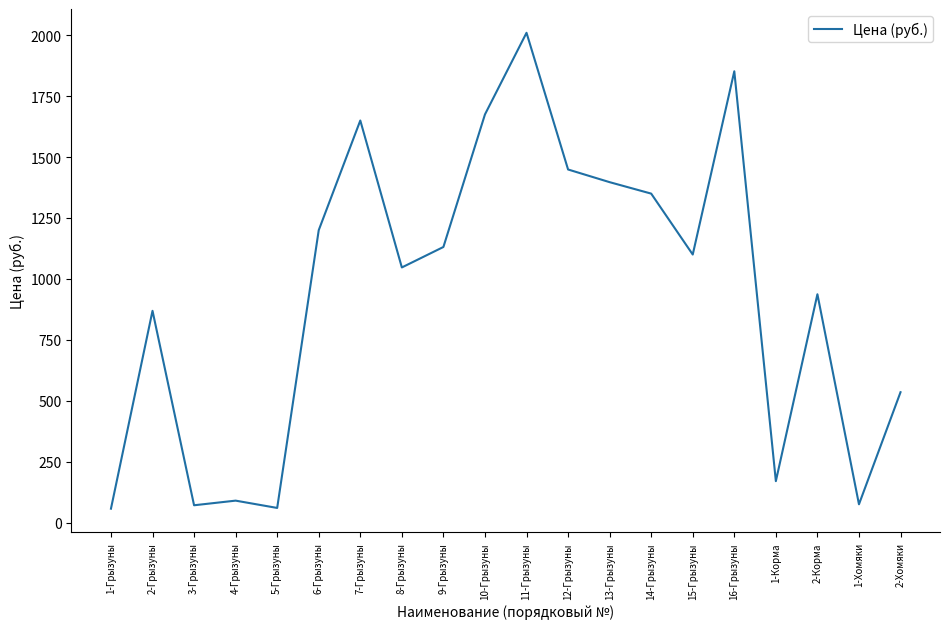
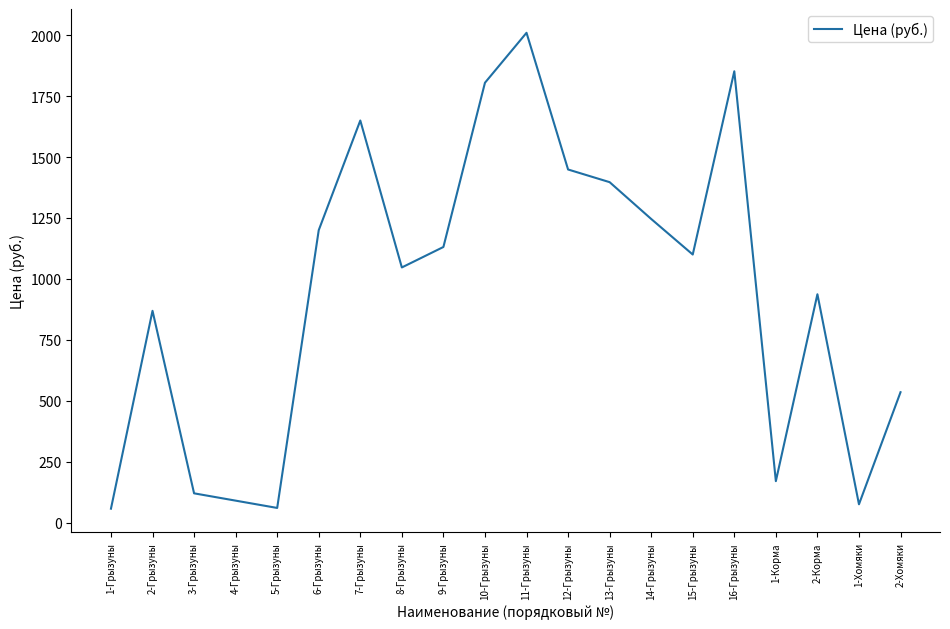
3-Грызуны: 70 -> 120
10-Грызуны: 1680 -> 1810
14-Грызуны: 1350 -> 1250
